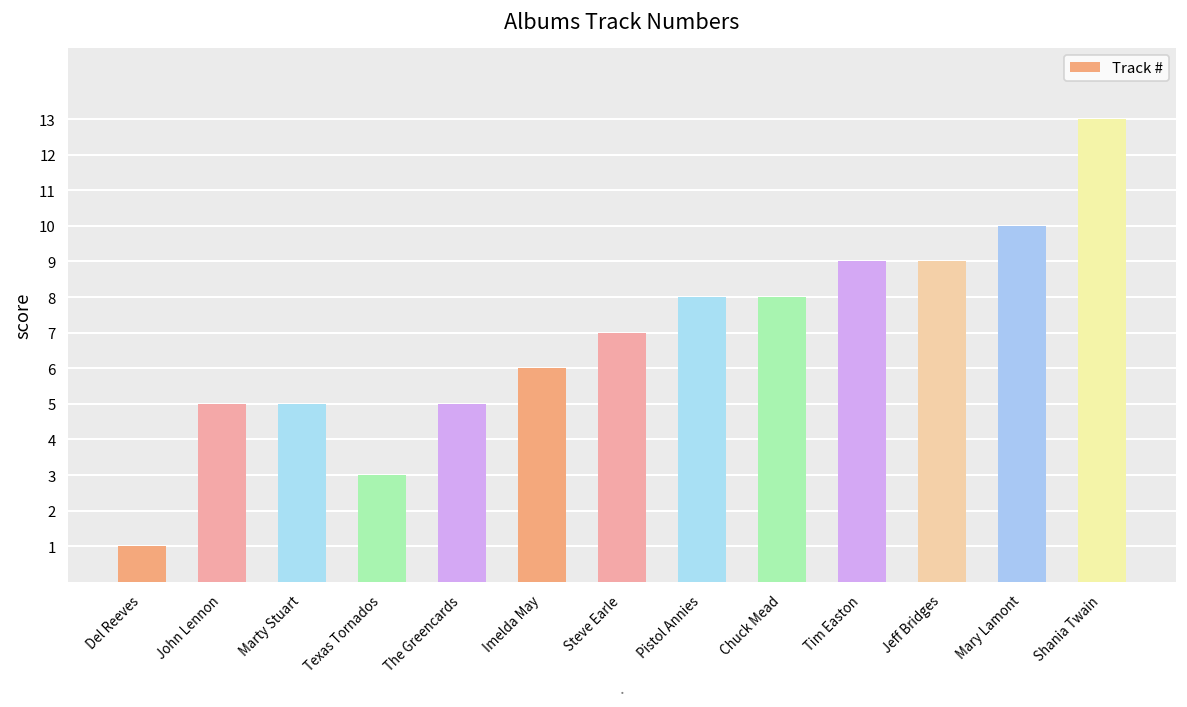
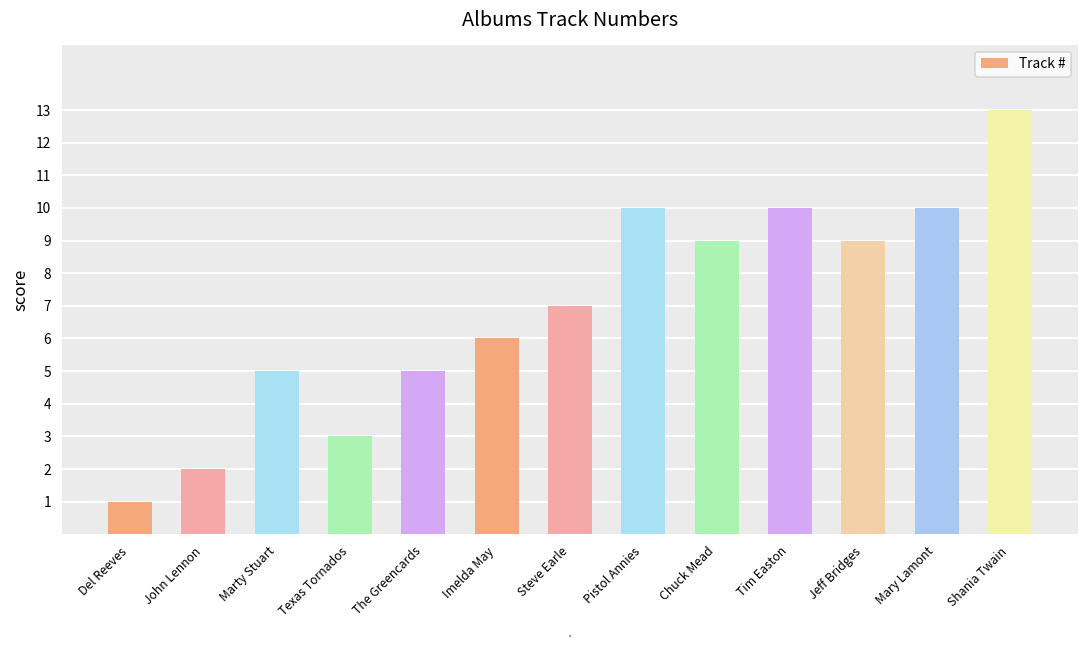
John Lennon: 5 -> 2
Pistol Annies: 8 -> 10
Chuck Mead: 8 -> 9
Tim Easton: 9 -> 10
